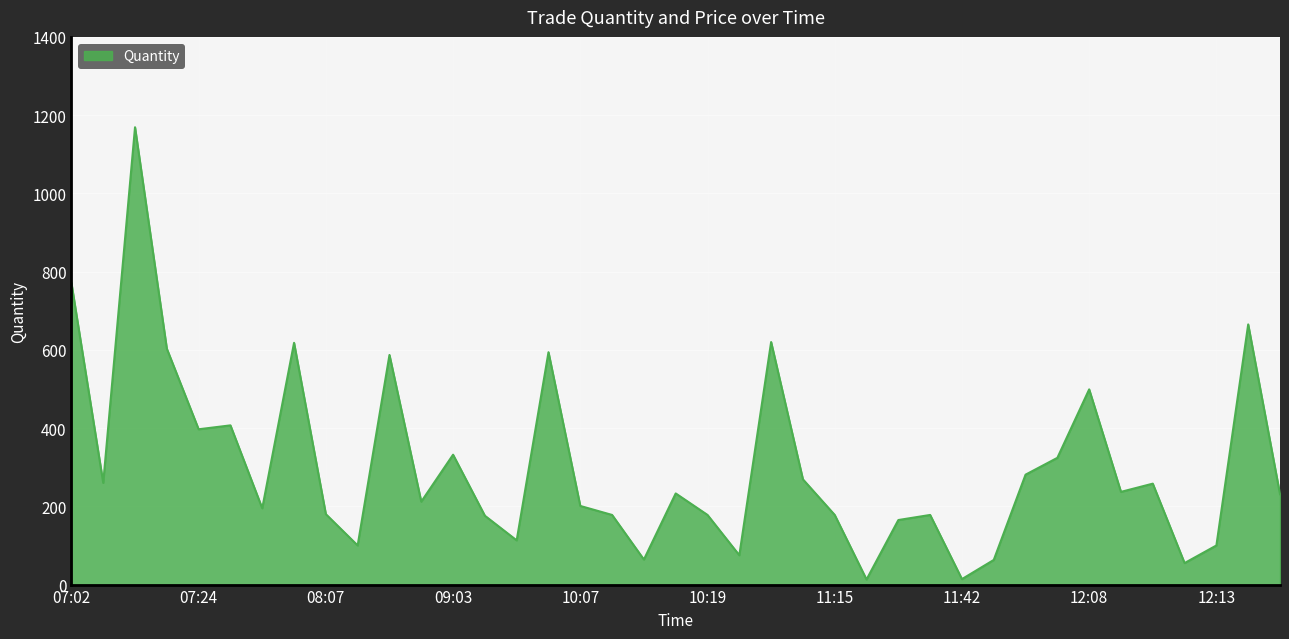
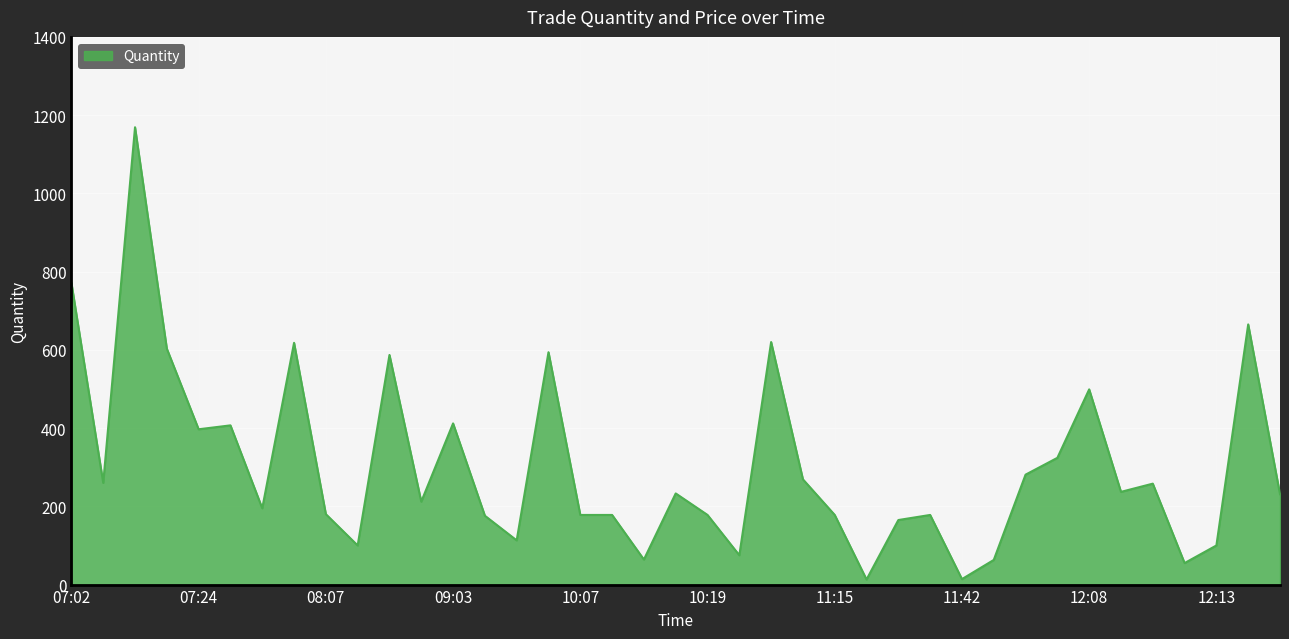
09:03: 330 -> 410
10:07: 200 -> 180
